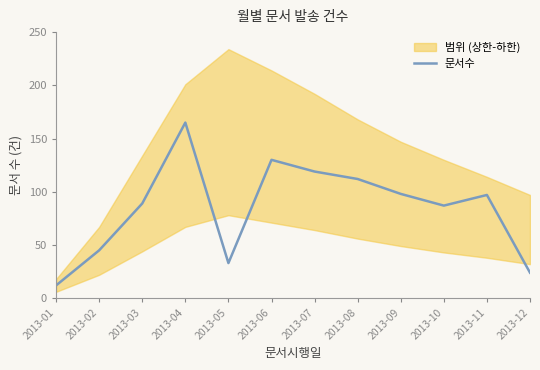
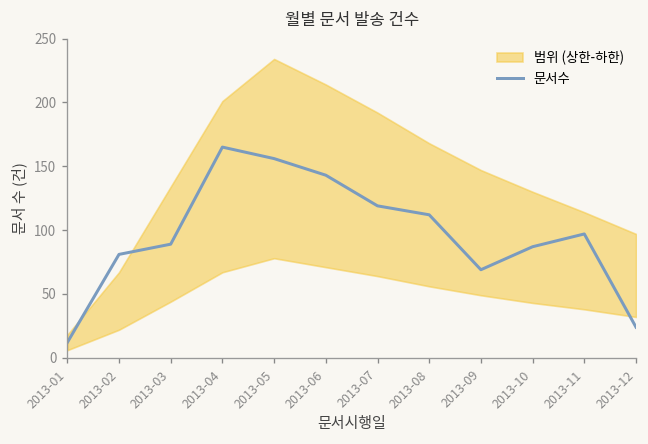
문서수, 2013-02: 45 -> 81
문서수, 2013-05: 33 -> 156
문서수, 2013-06: 130 -> 143
문서수, 2013-09: 98 -> 69
